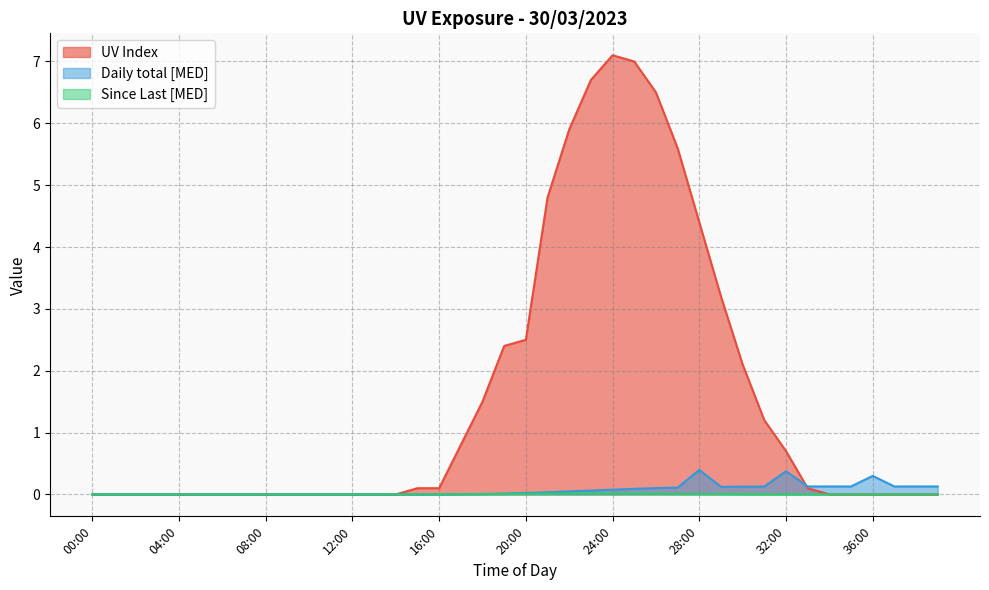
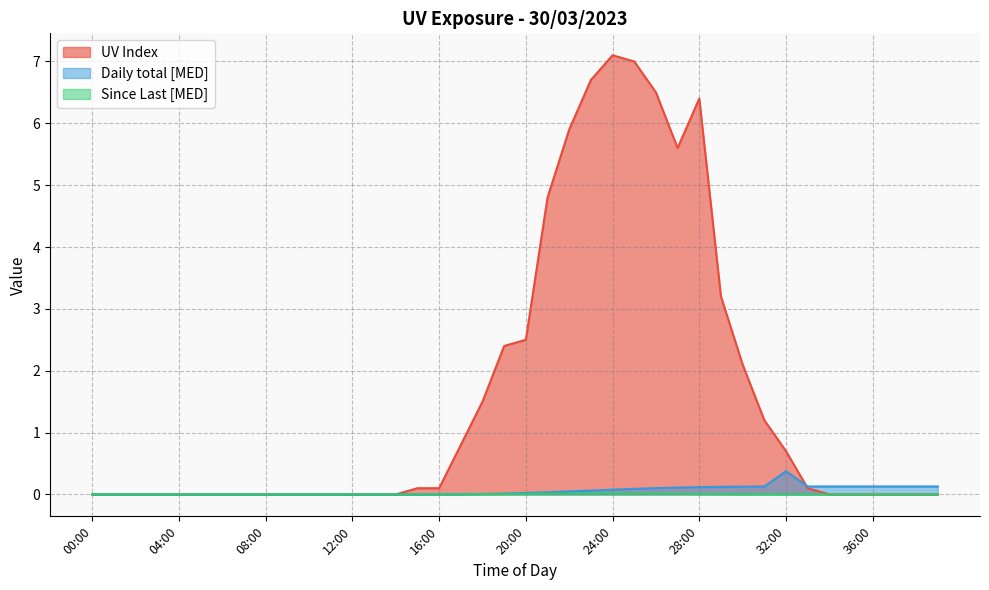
UV Index, 28:00: 4.4 -> 6.4
Daily total [MED], 28:00: 0.4 -> 0.1
Daily total [MED], 36:00: 0.3 -> 0.1
